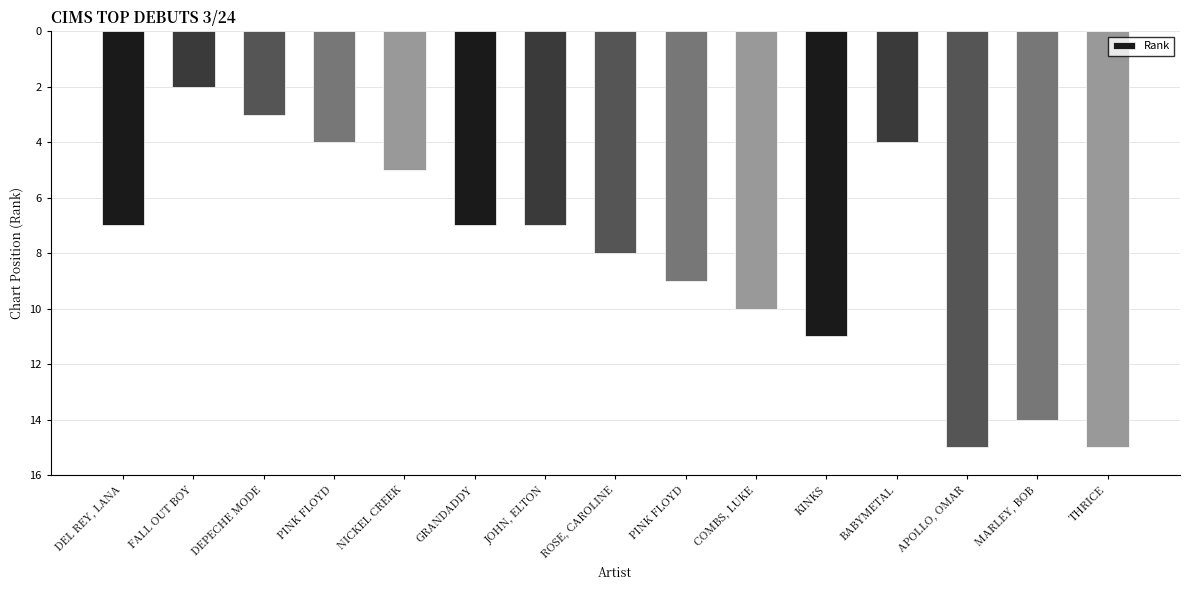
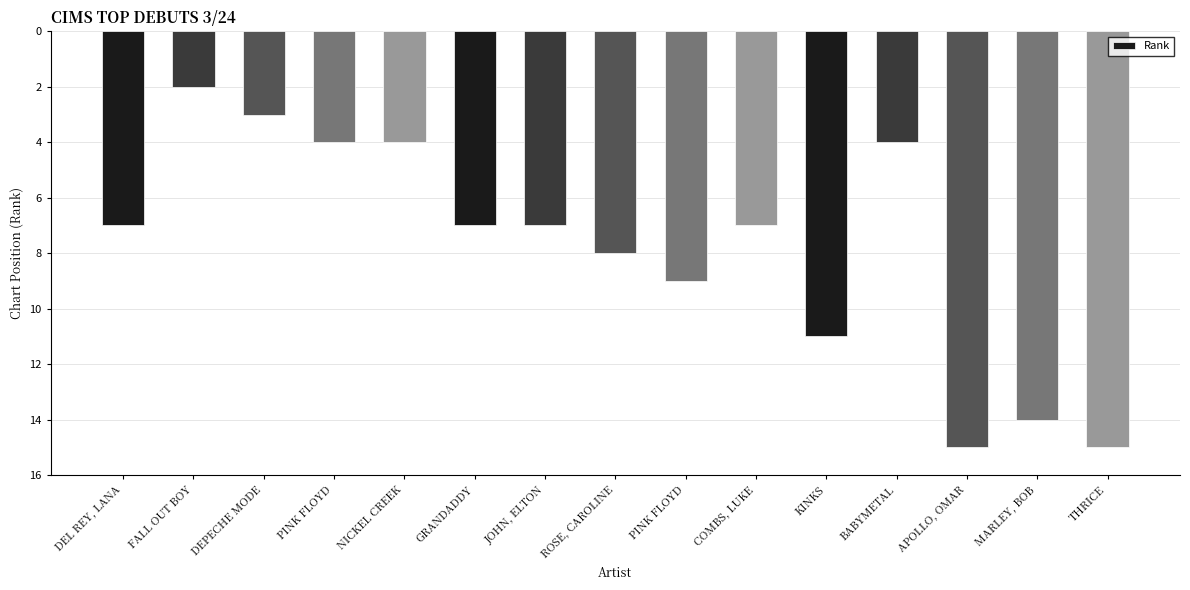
NICKEL CREEK: 5 -> 4
COMBS, LUKE: 10 -> 7
